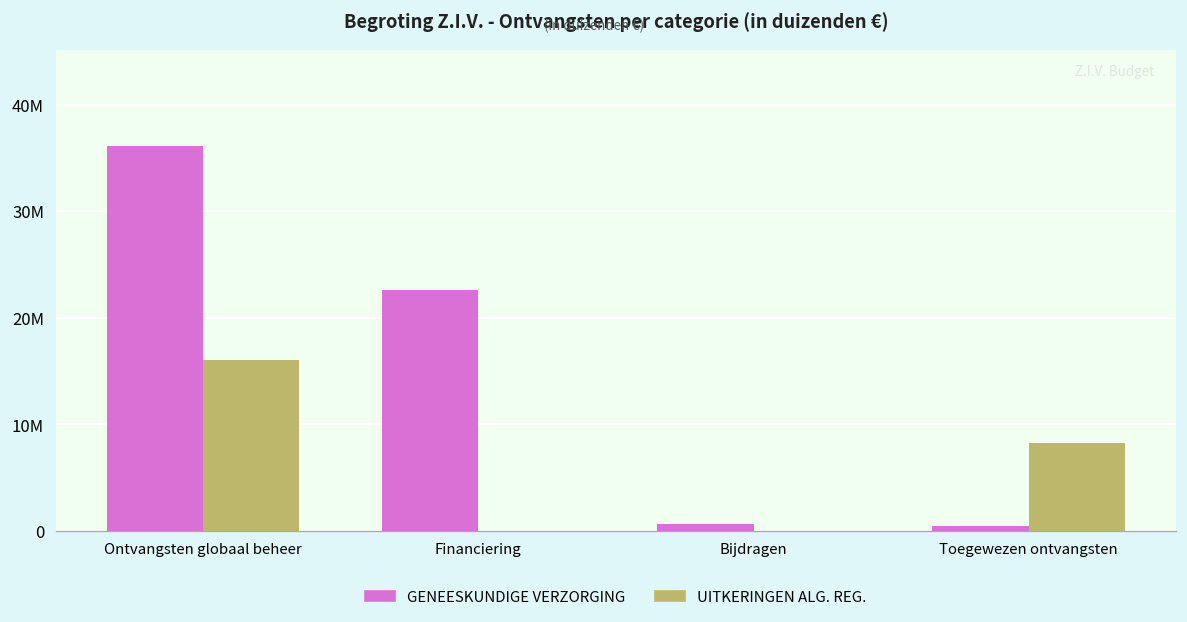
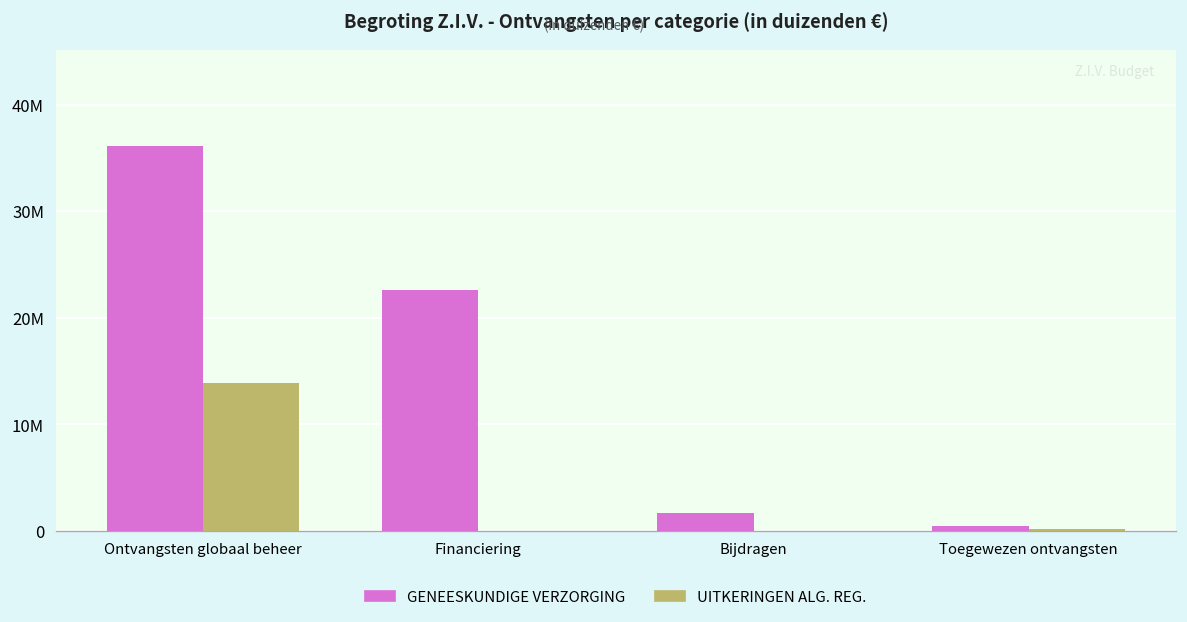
UITKERINGEN ALG. REG., Ontvangsten globaal beheer: 16000000 -> 14000000
GENEESKUNDIGE VERZORGING, Bijdragen: 1000000 -> 2000000
UITKERINGEN ALG. REG., Toegewezen ontvangsten: 8000000 -> 0
